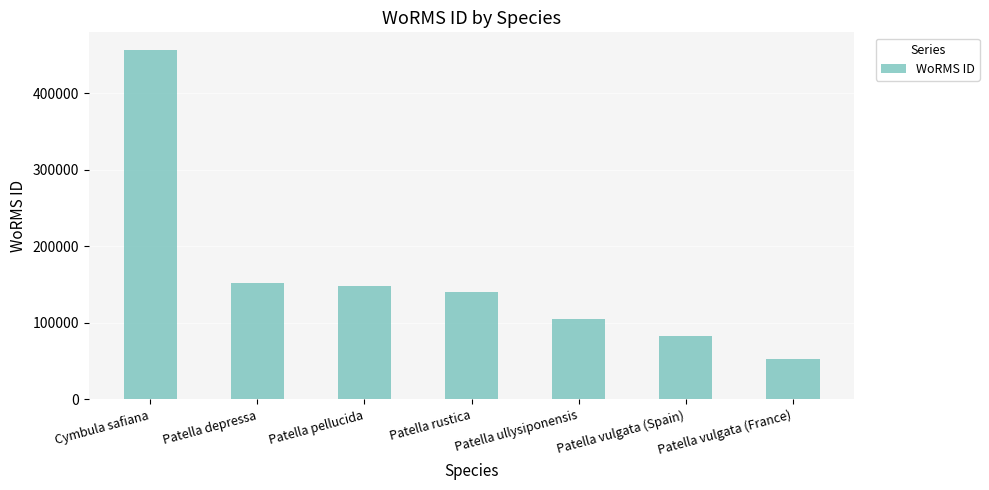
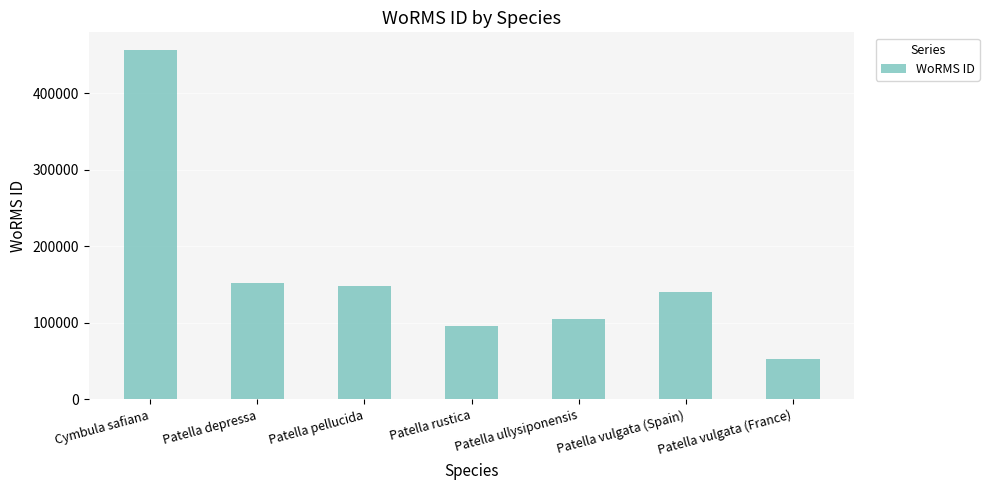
Patella rustica: 140000 -> 100000
Patella vulgata (Spain): 80000 -> 140000
